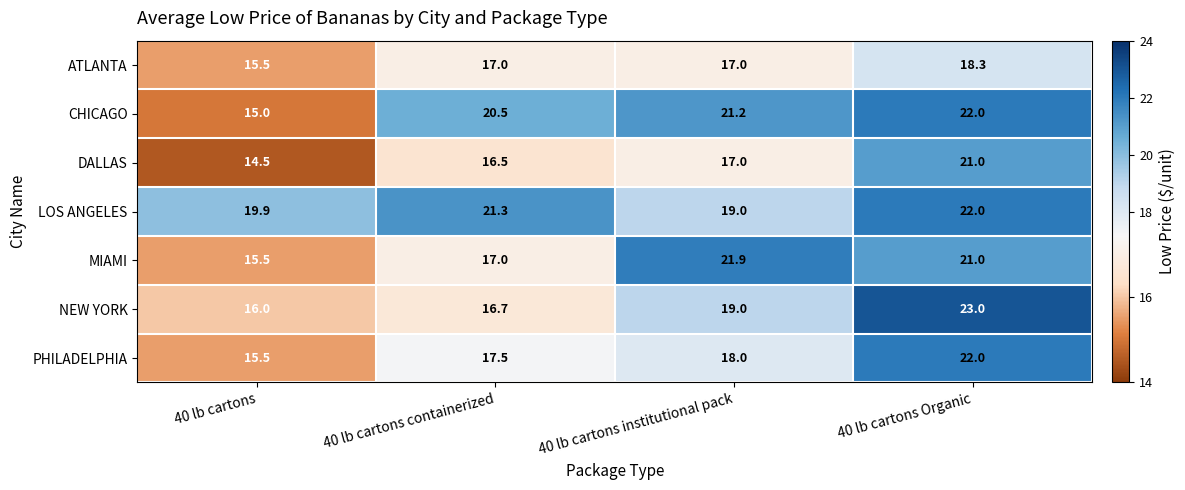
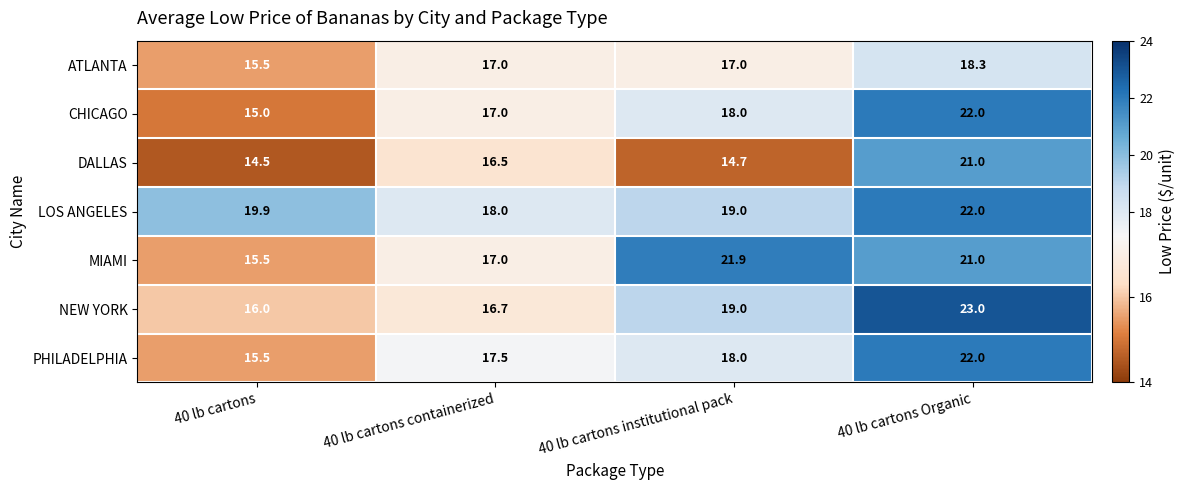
CHICAGO, 40 lb cartons containerized: 20.5 -> 17.0
CHICAGO, 40 lb cartons institutional pack: 21.2 -> 18.0
DALLAS, 40 lb cartons institutional pack: 17.0 -> 14.7
LOS ANGELES, 40 lb cartons containerized: 21.3 -> 18.0
